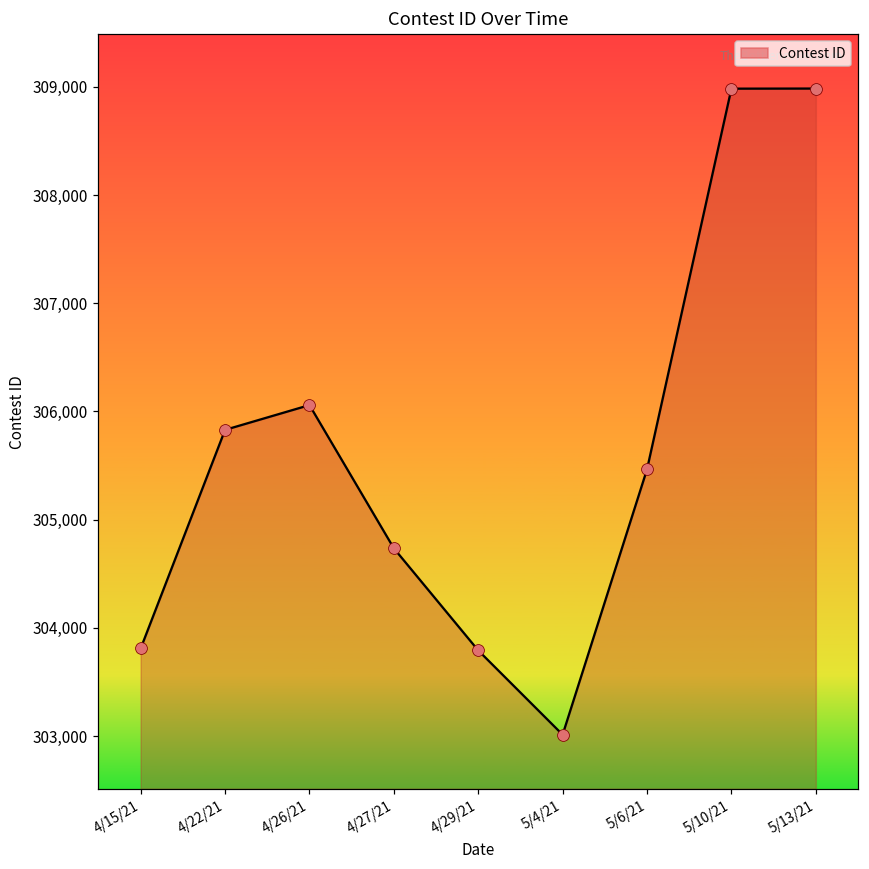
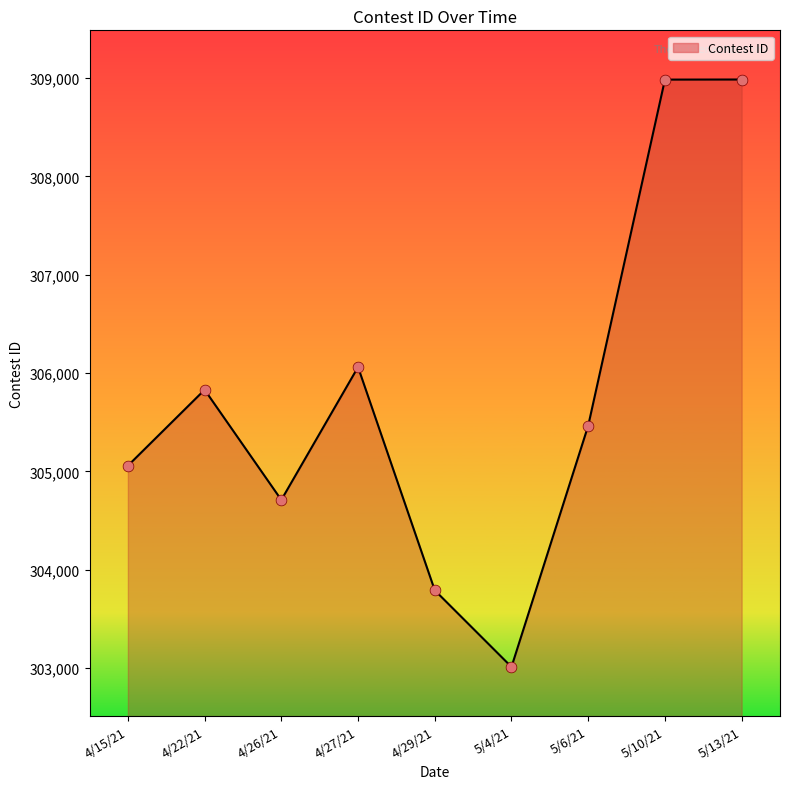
4/15/21: 303,800 -> 305,100
4/26/21: 306,100 -> 304,700
4/27/21: 304,700 -> 306,100
